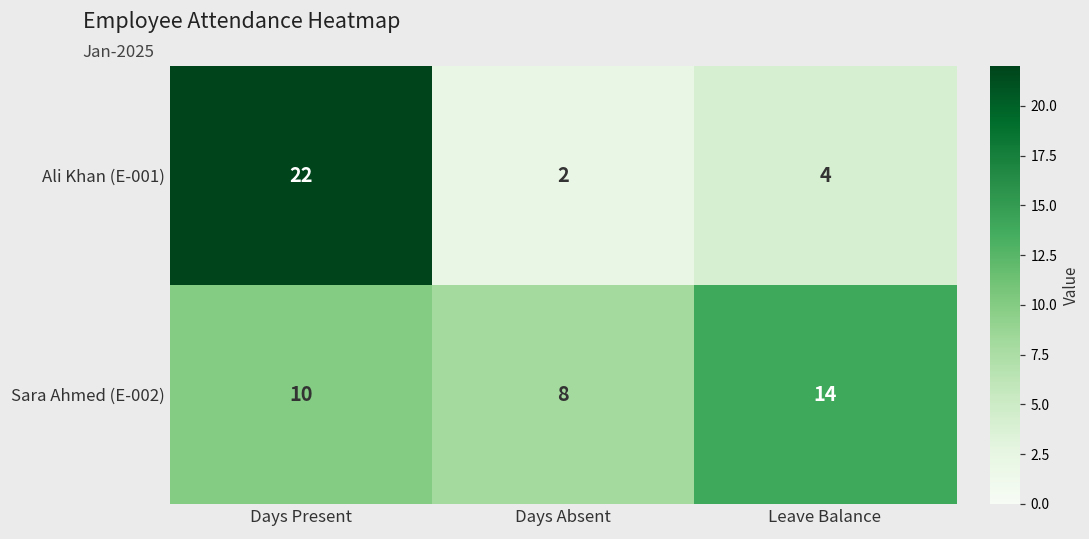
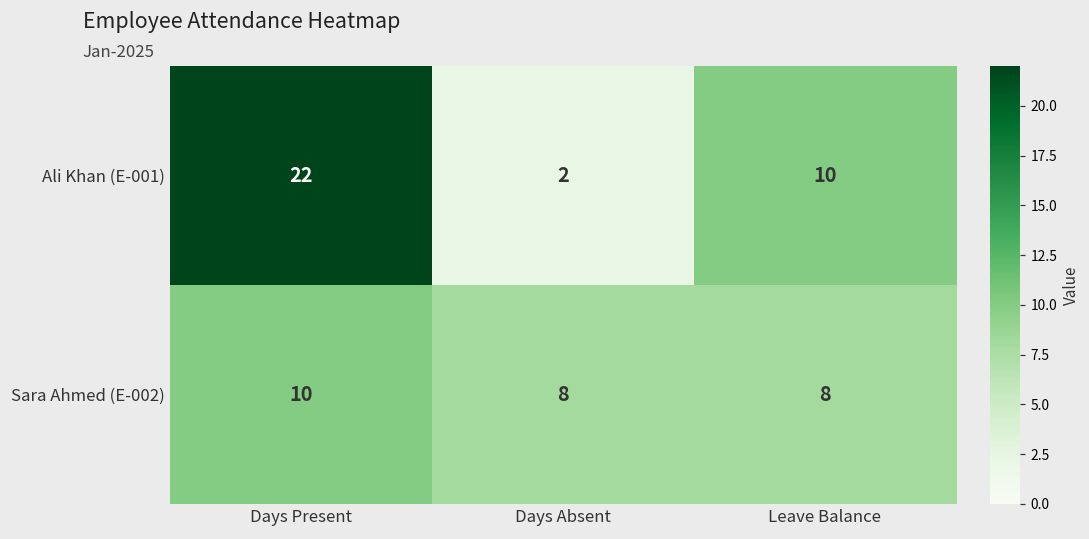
Ali Khan (E-001), Leave Balance: 4 -> 10
Sara Ahmed (E-002), Leave Balance: 14 -> 8
